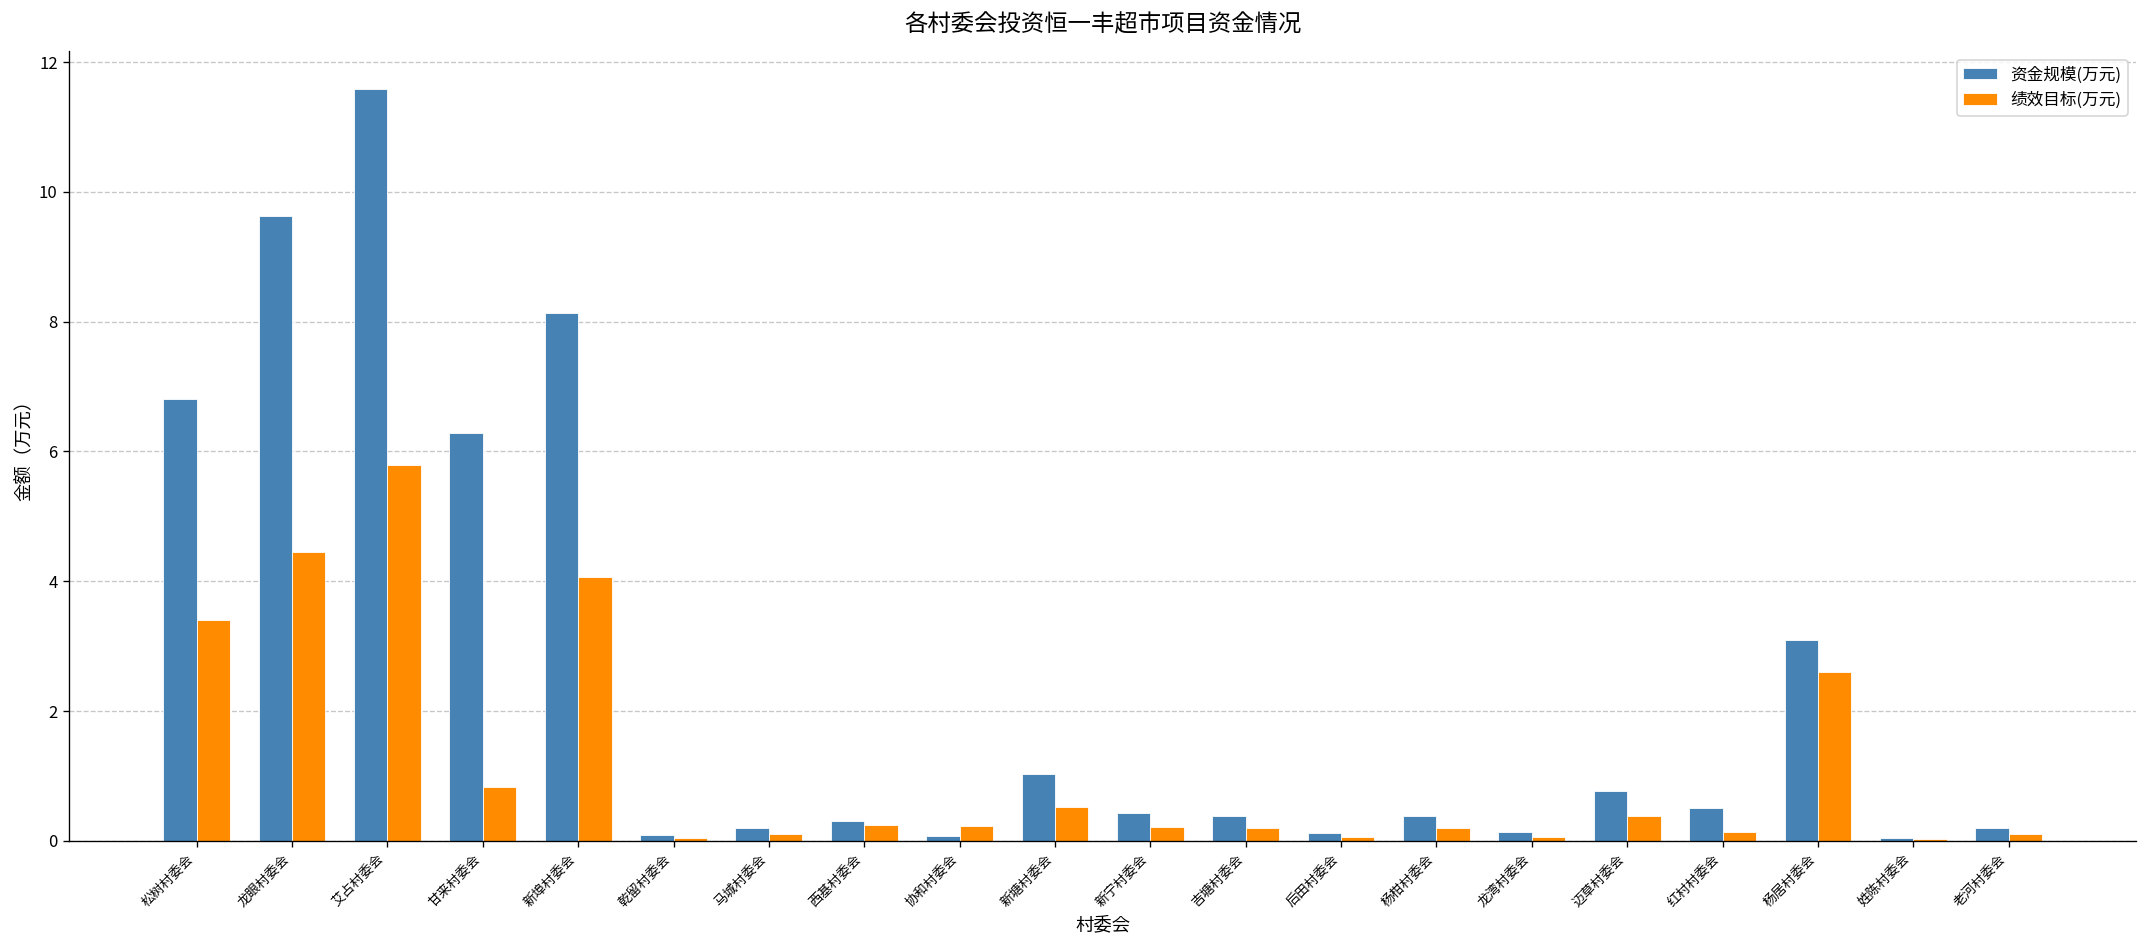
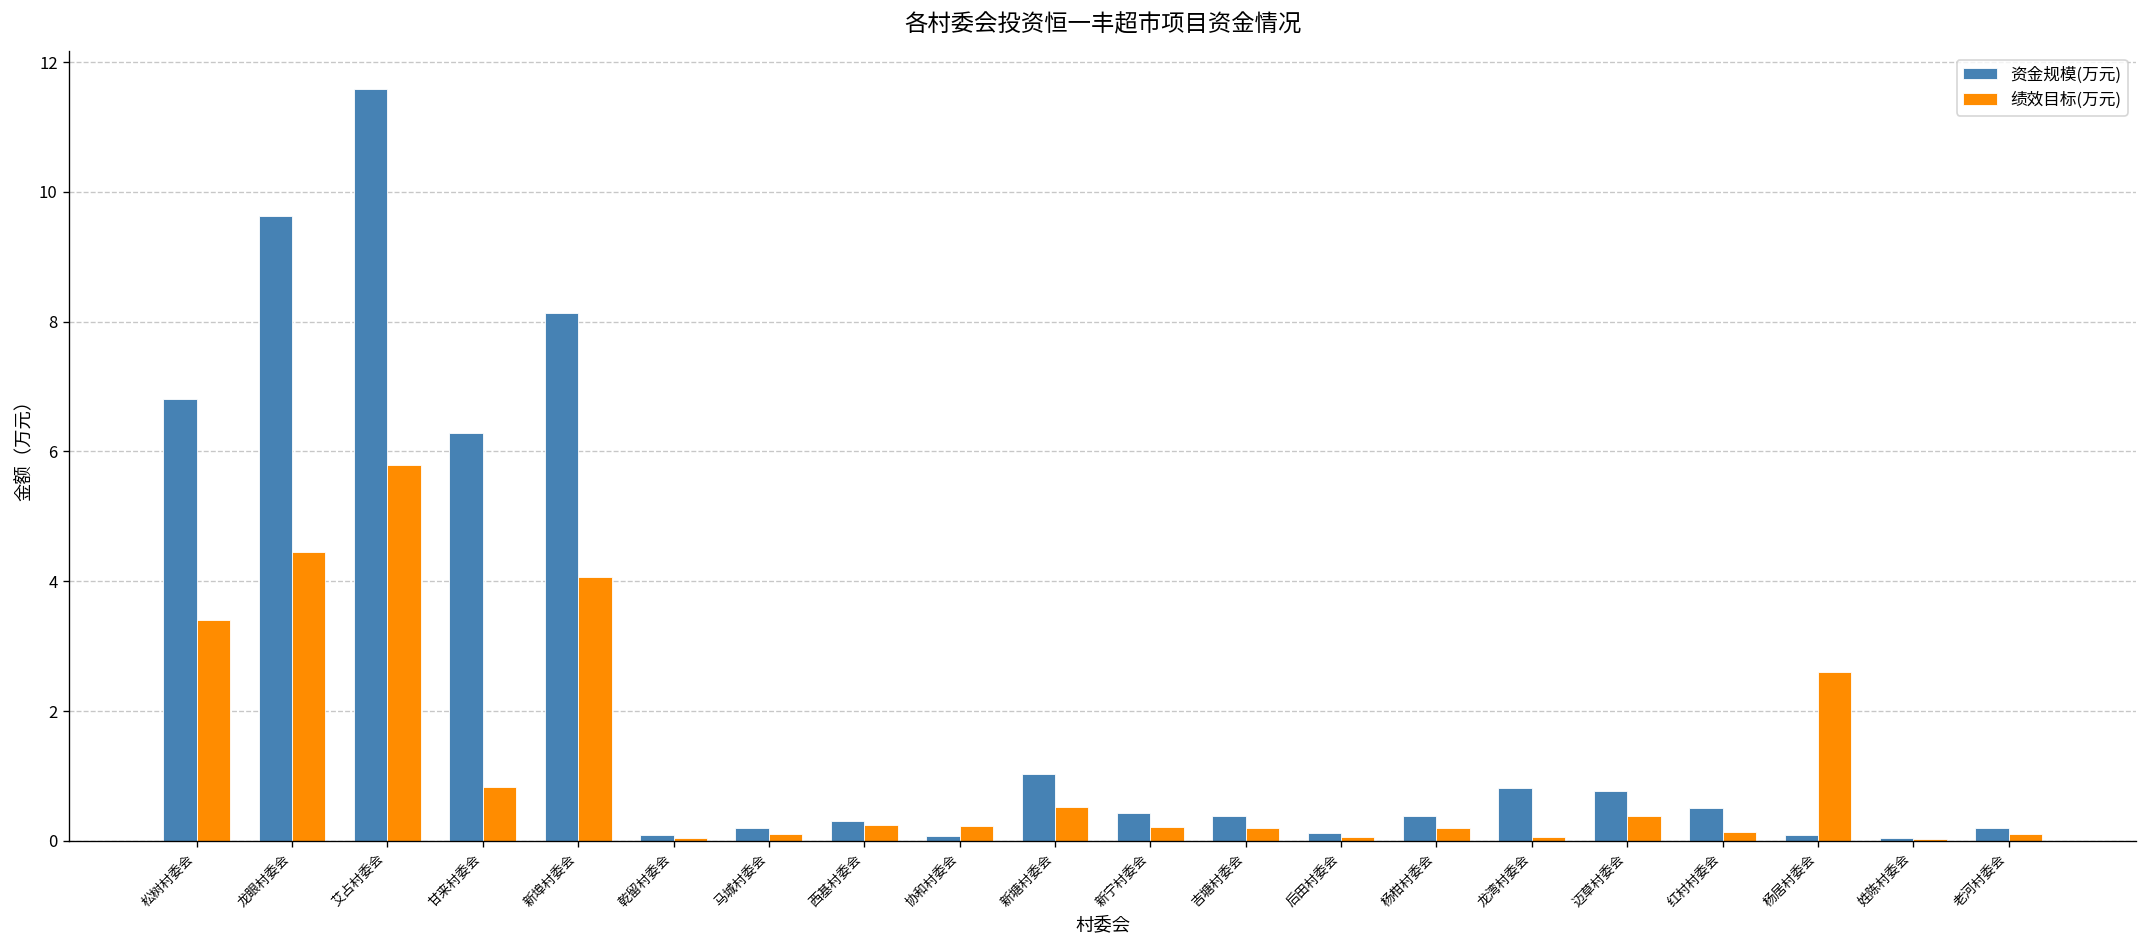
资金规模(万元), 龙湾村委会: 0.1 -> 0.8
资金规模(万元), 杨居村委会: 3.1 -> 0.1
